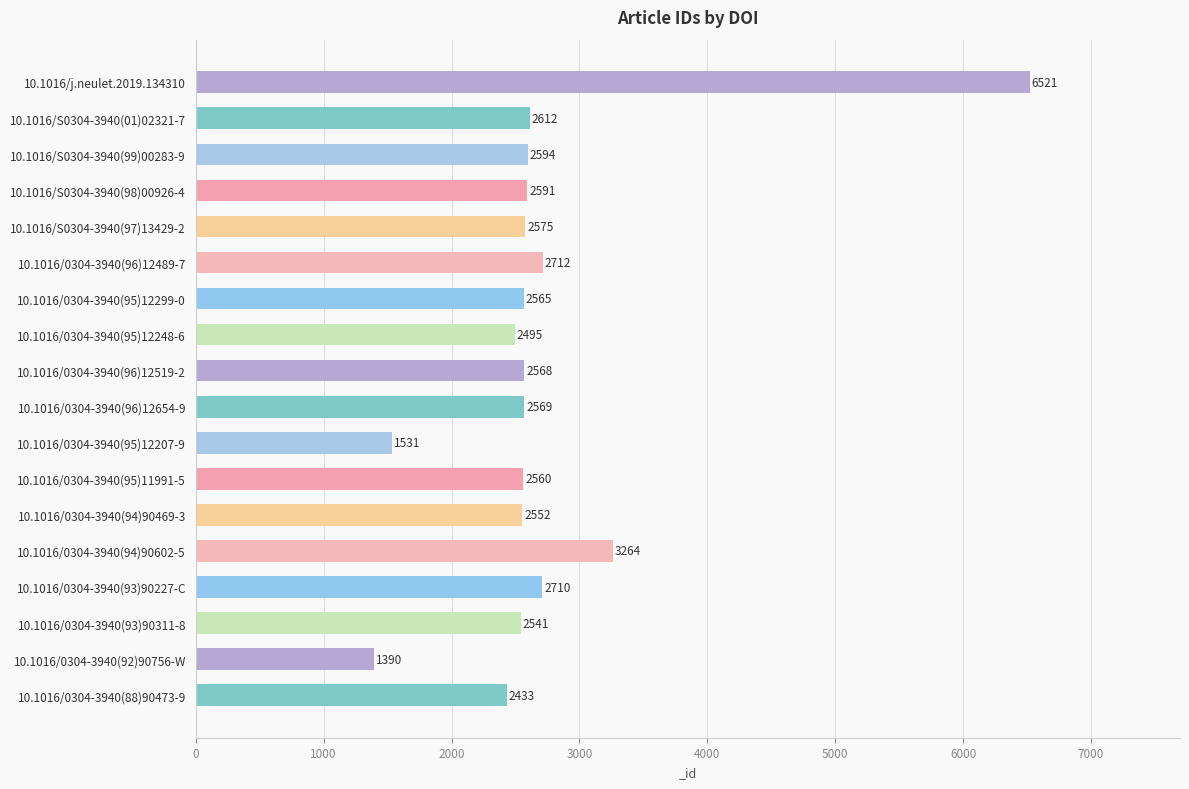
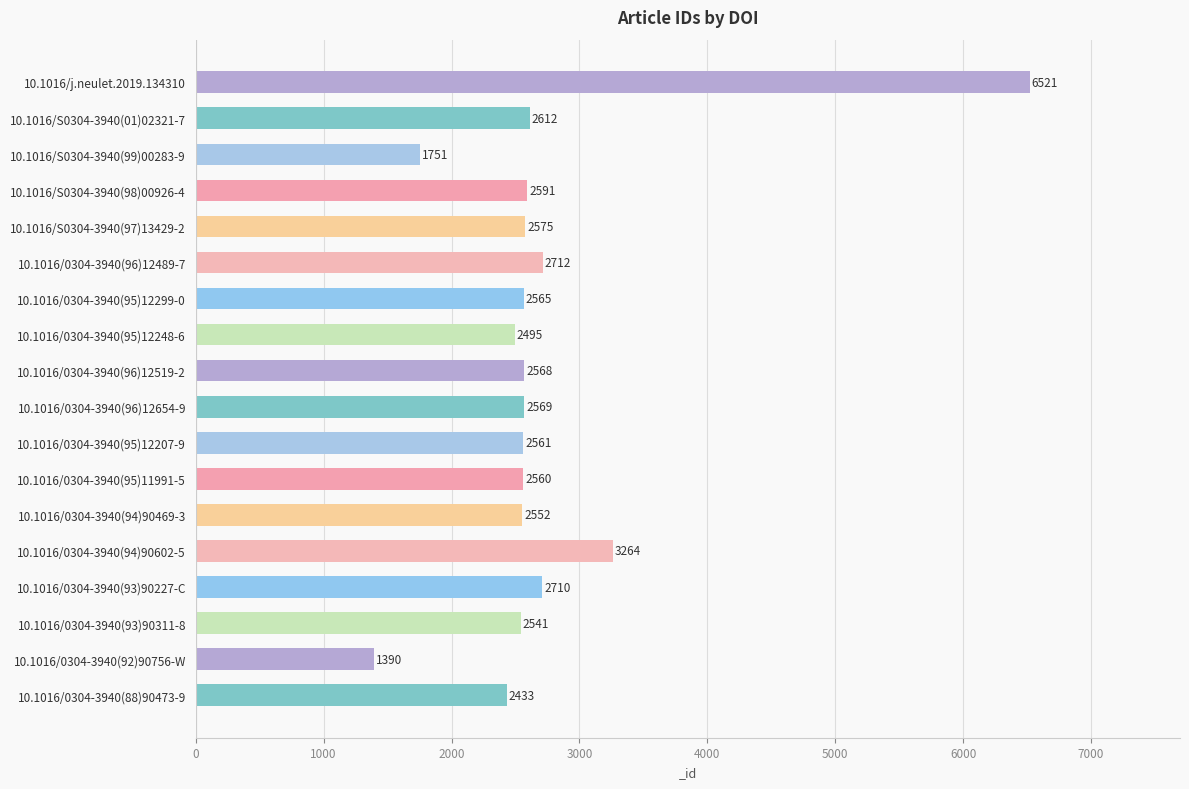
10.1016/S0304-3940(99)00283-9: 2594 -> 1751
10.1016/0304-3940(95)12207-9: 1531 -> 2561
